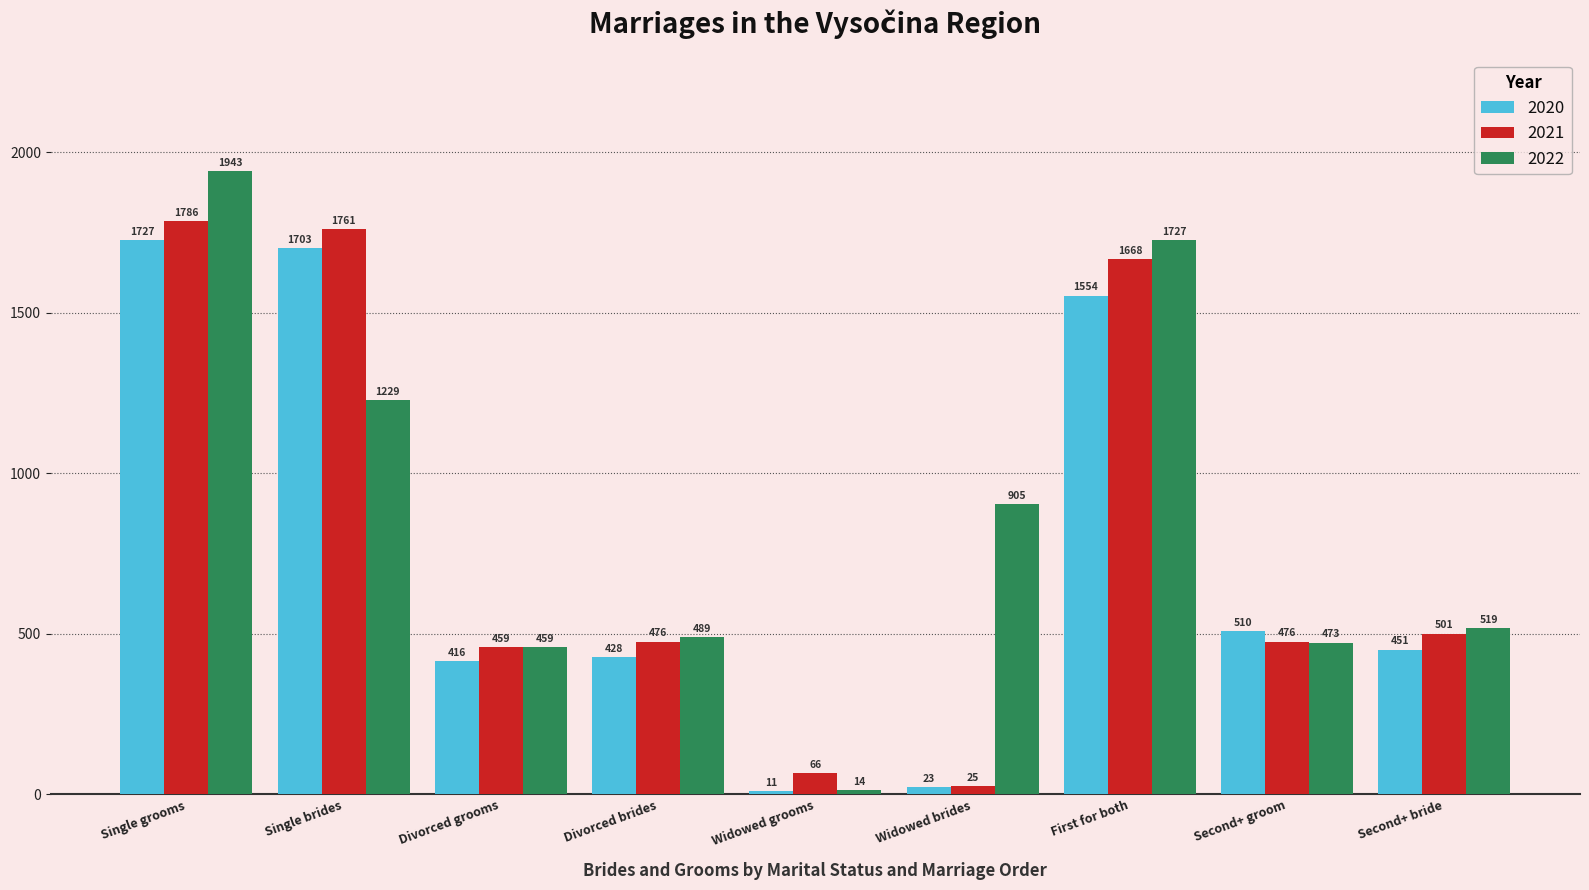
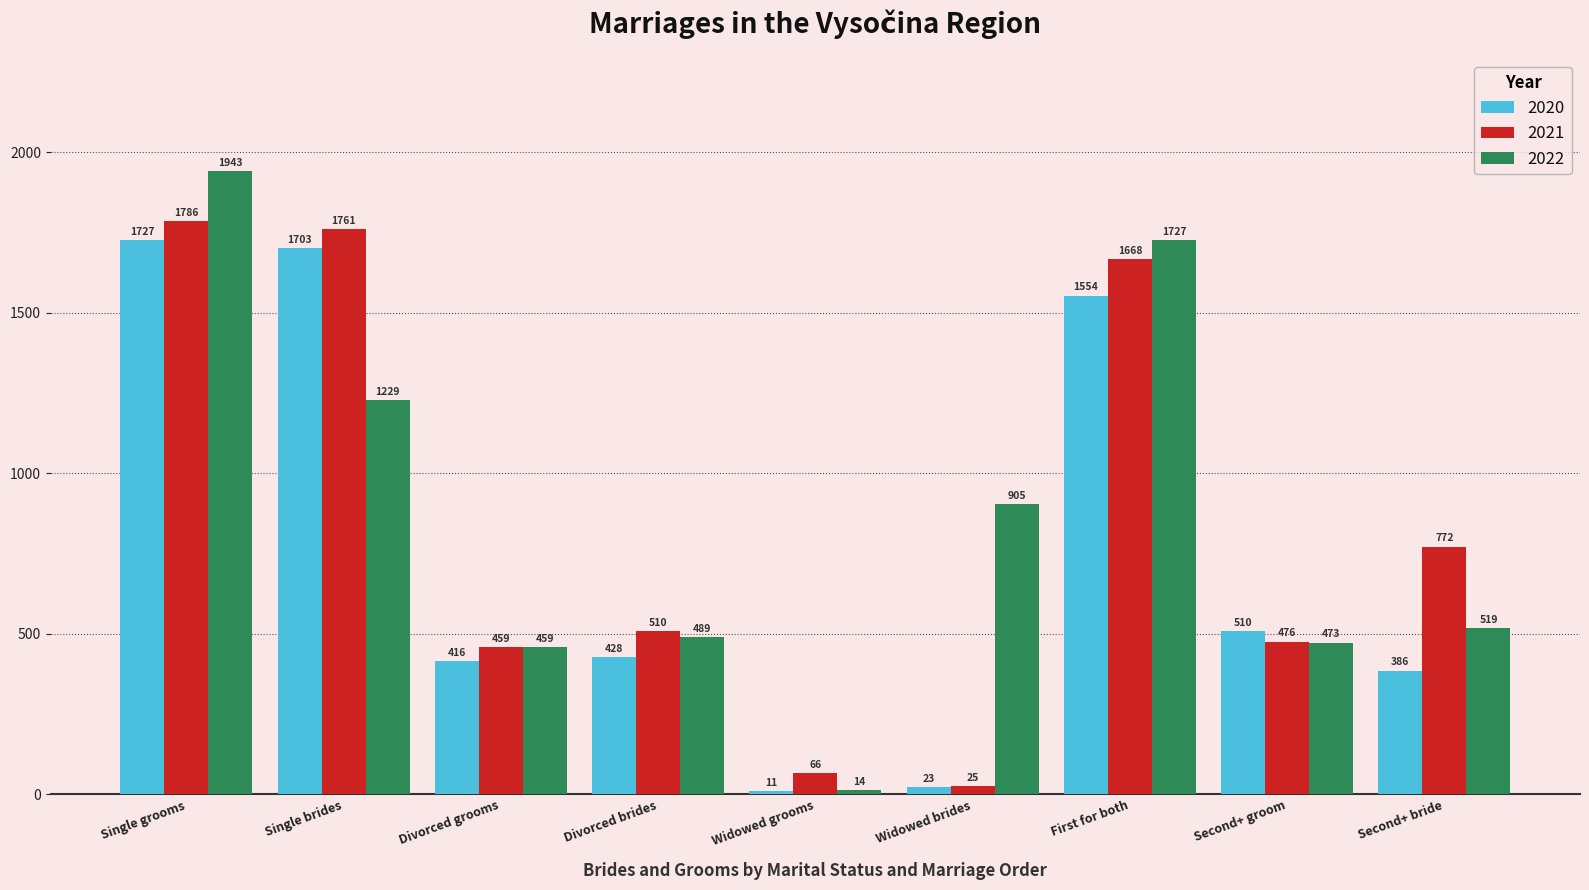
2021, Divorced brides: 476 -> 510
2020, Second+ bride: 451 -> 386
2021, Second+ bride: 501 -> 772
